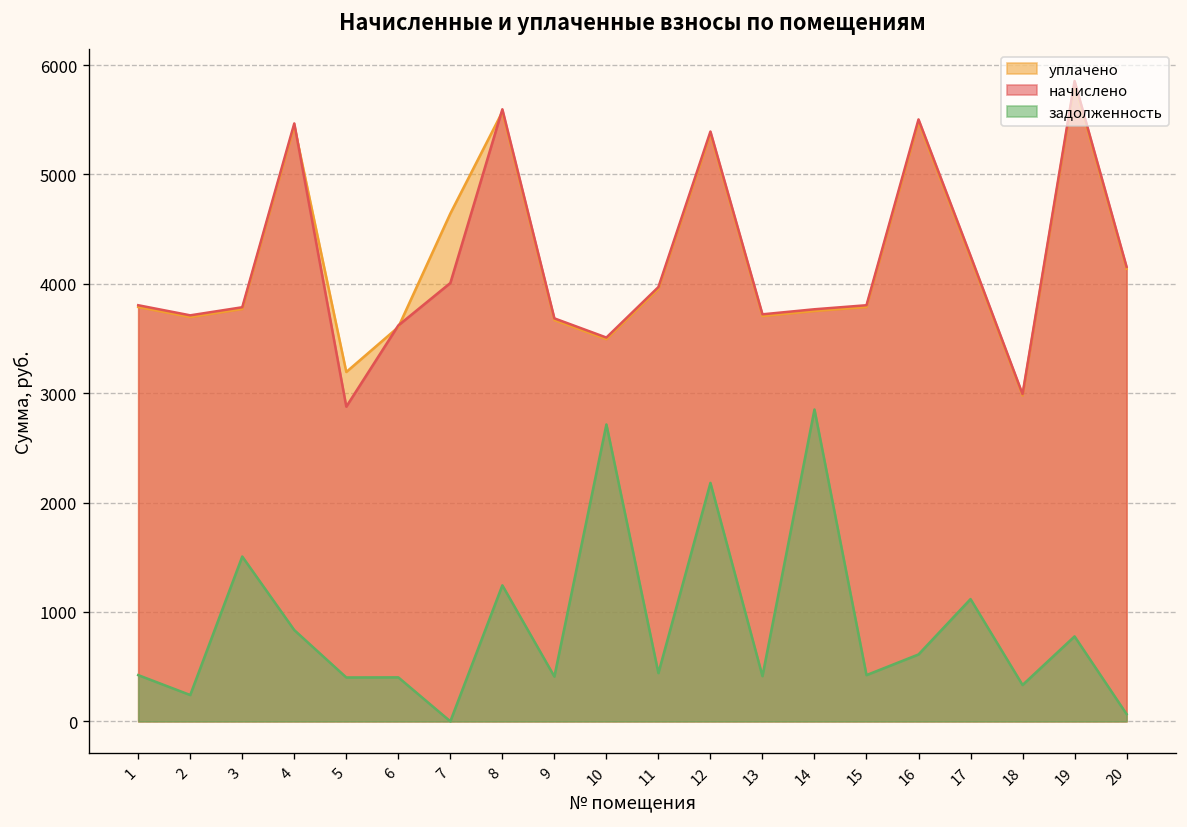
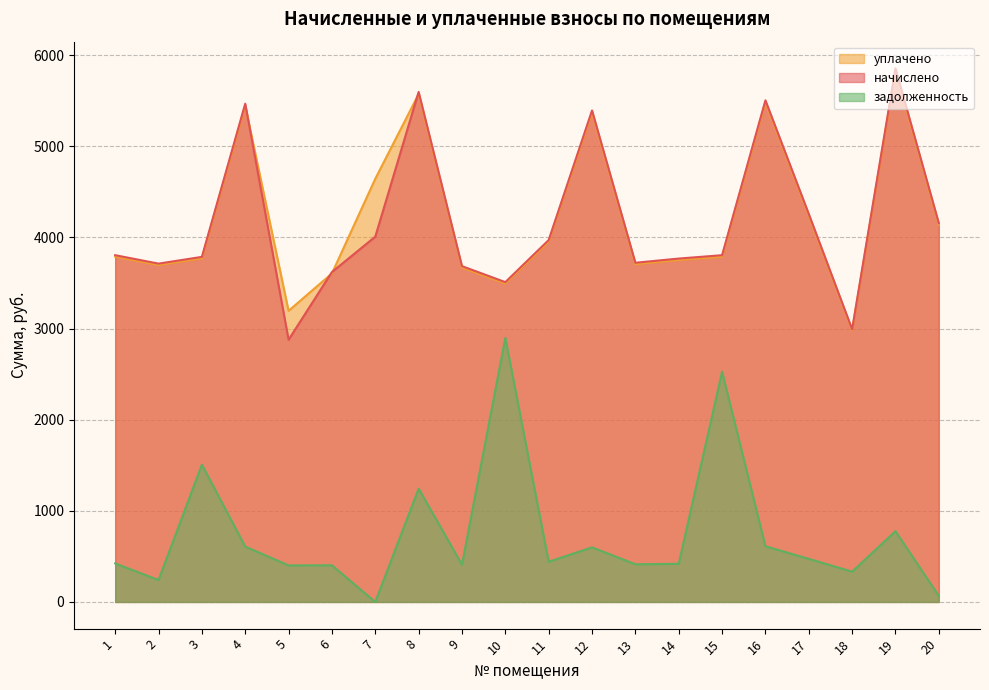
задолженность, 4: 800 -> 600
задолженность, 10: 2700 -> 2900
задолженность, 12: 2200 -> 600
задолженность, 14: 2900 -> 400
задолженность, 15: 400 -> 2500
задолженность, 17: 1100 -> 500
